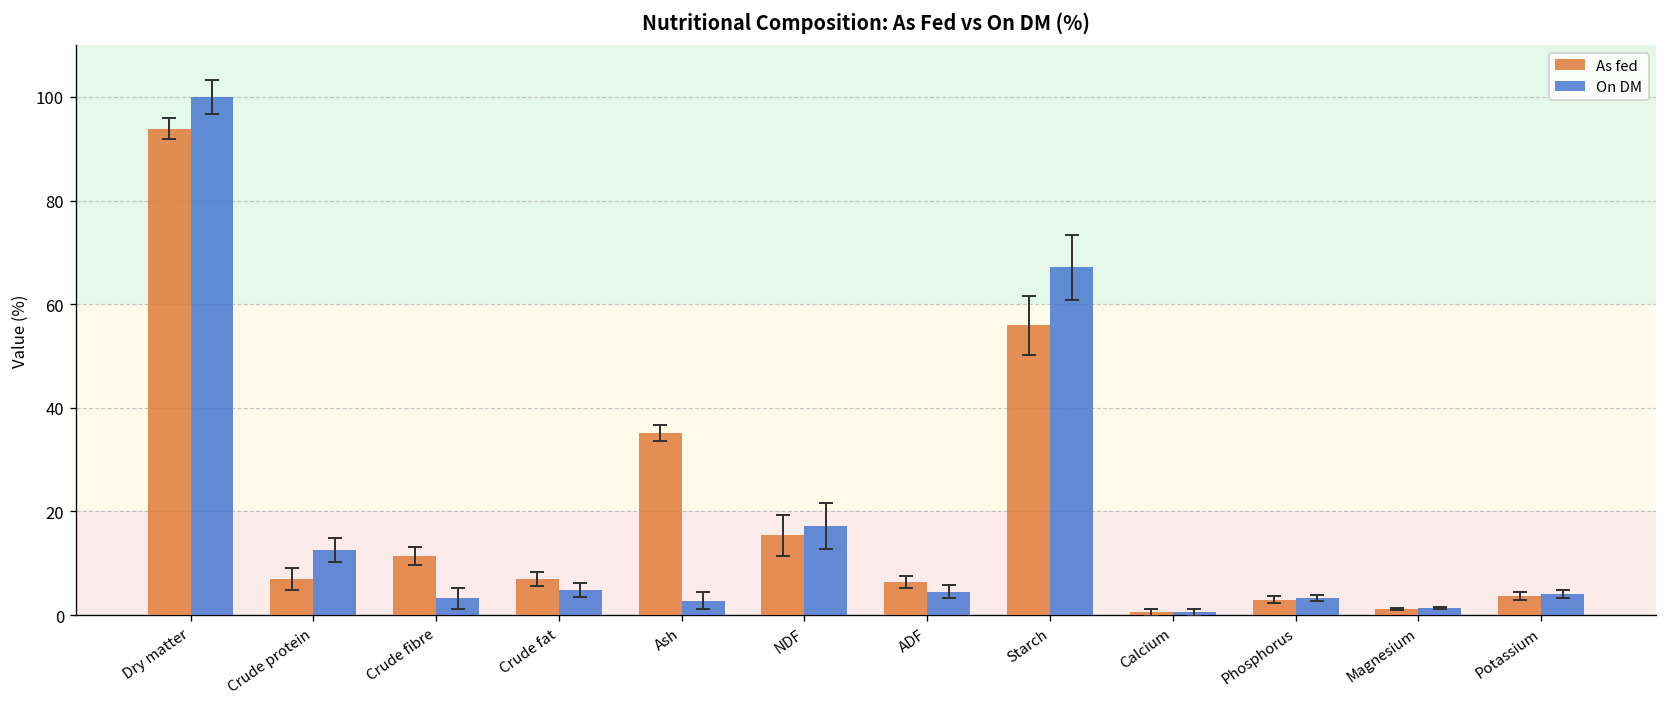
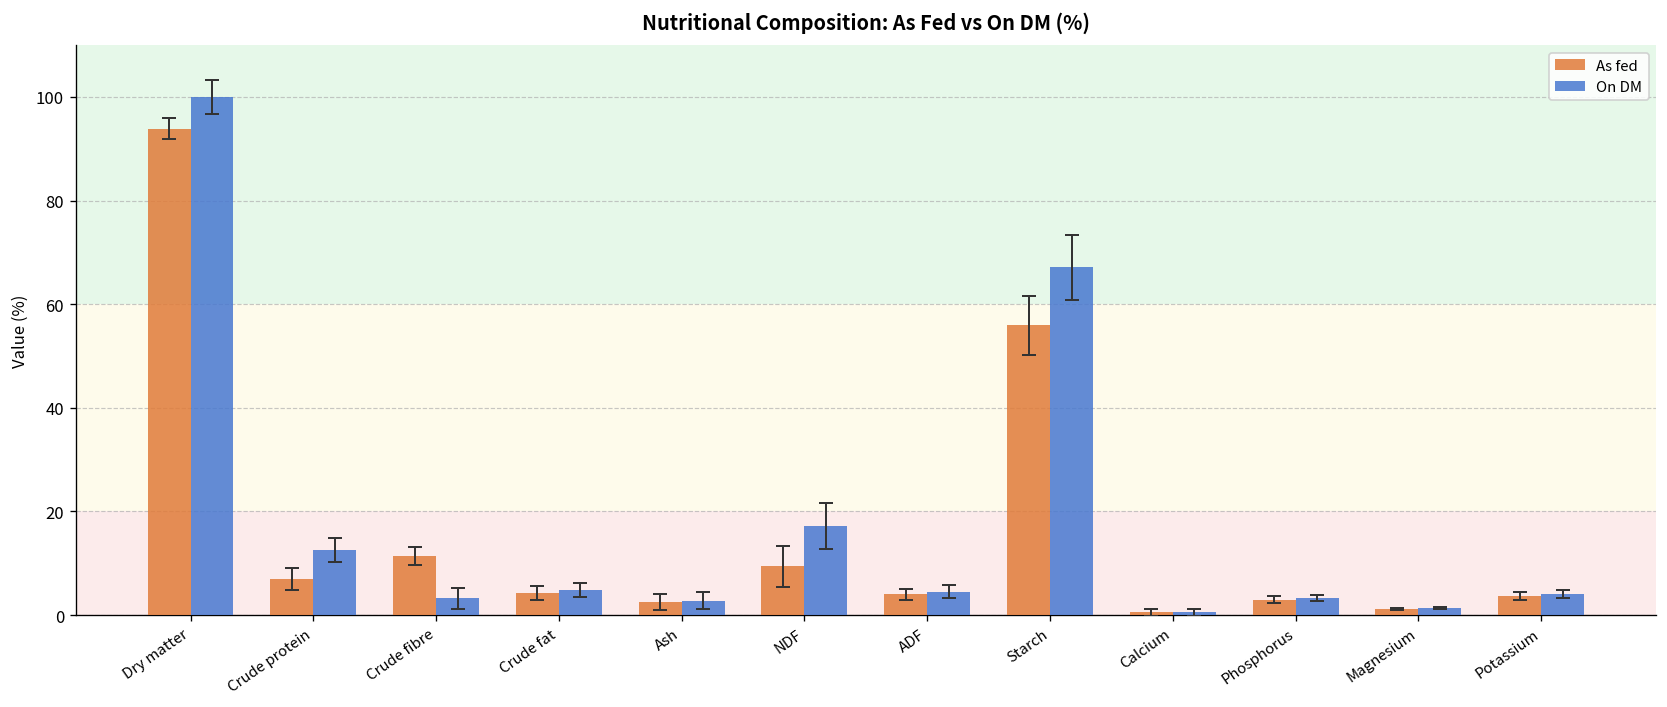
As fed, Crude fat: 7 -> 4
As fed, Ash: 35 -> 3
As fed, NDF: 15 -> 9
As fed, ADF: 6 -> 4
